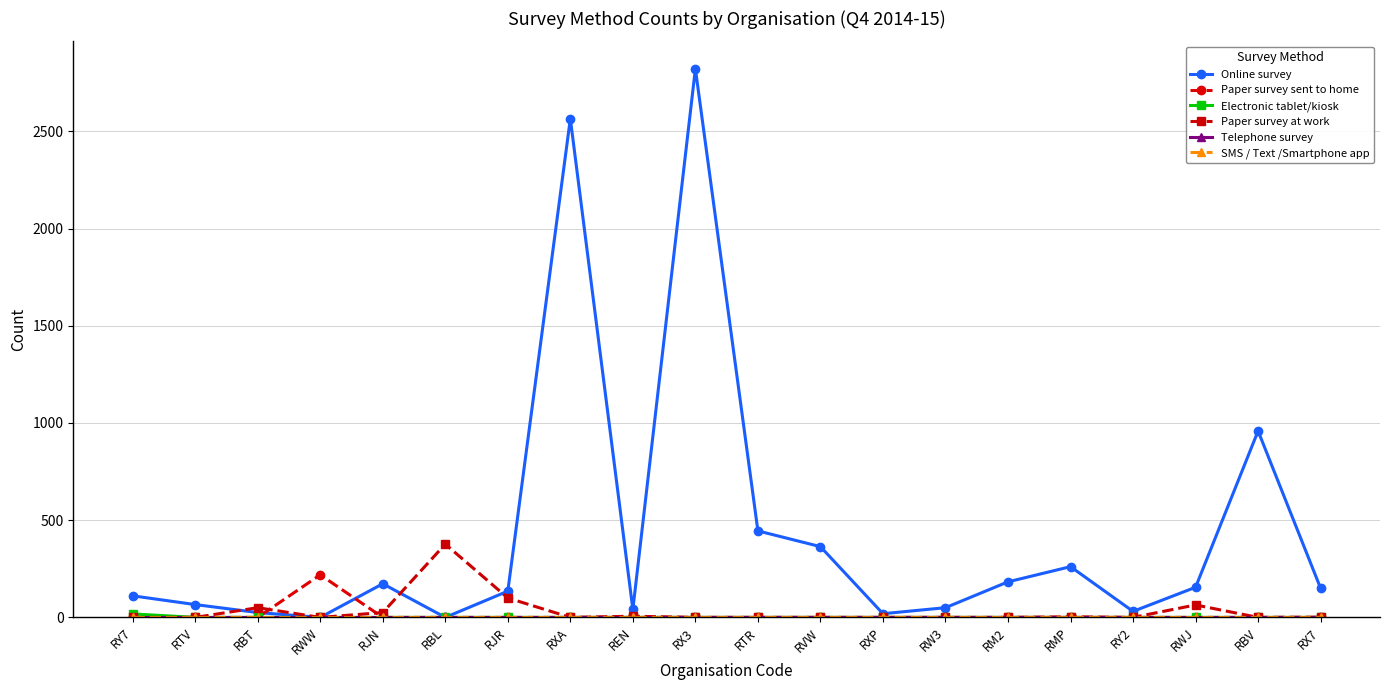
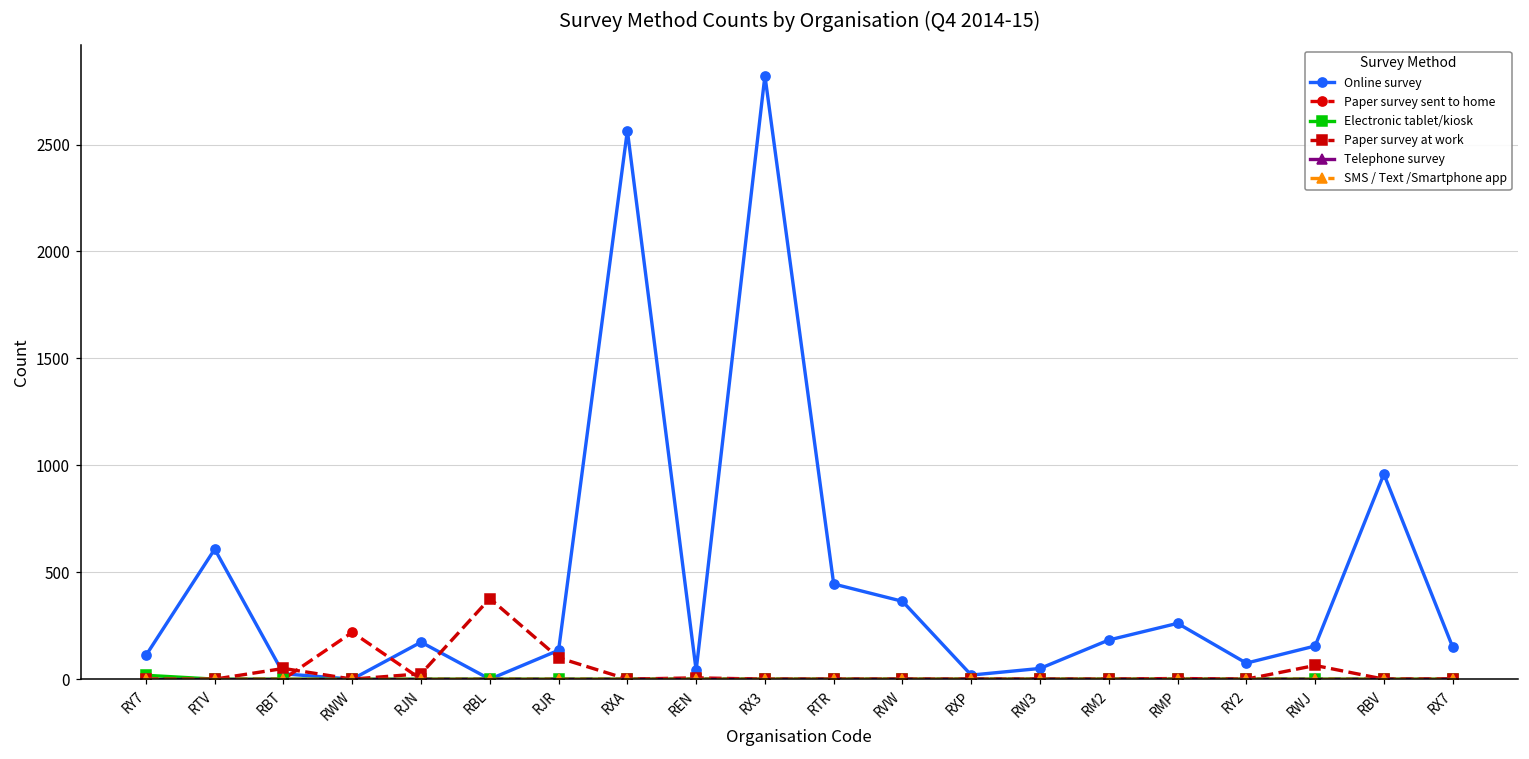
Online survey, RTV: 70 -> 610
Online survey, RY2: 30 -> 80
